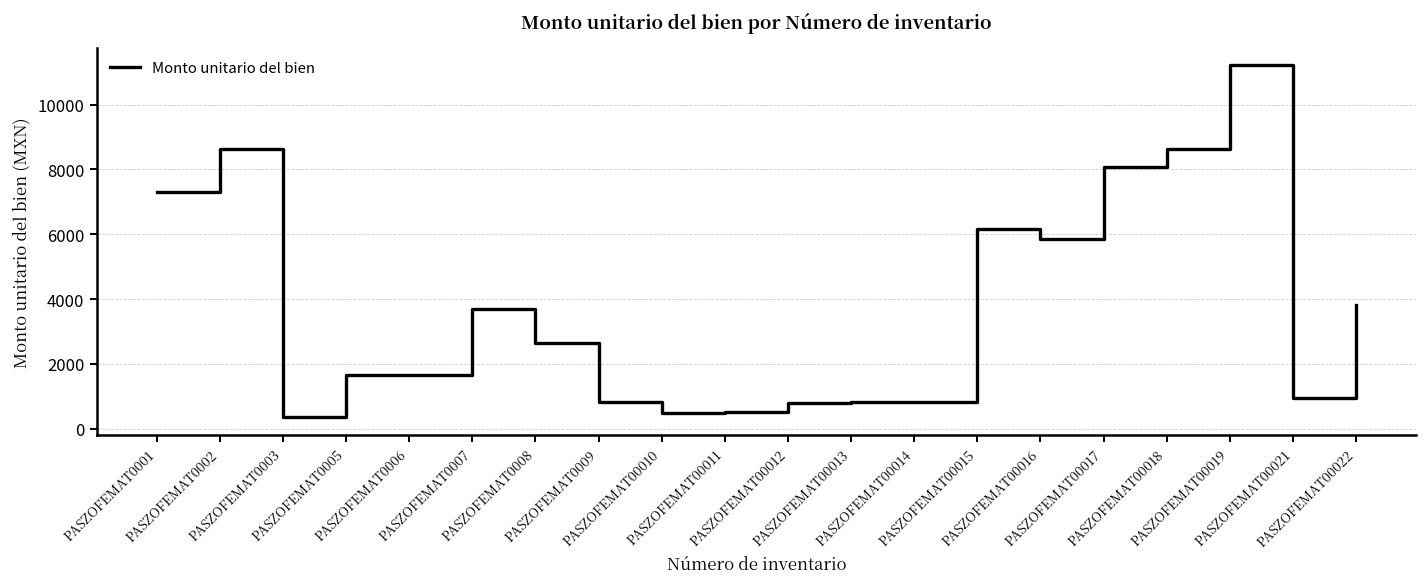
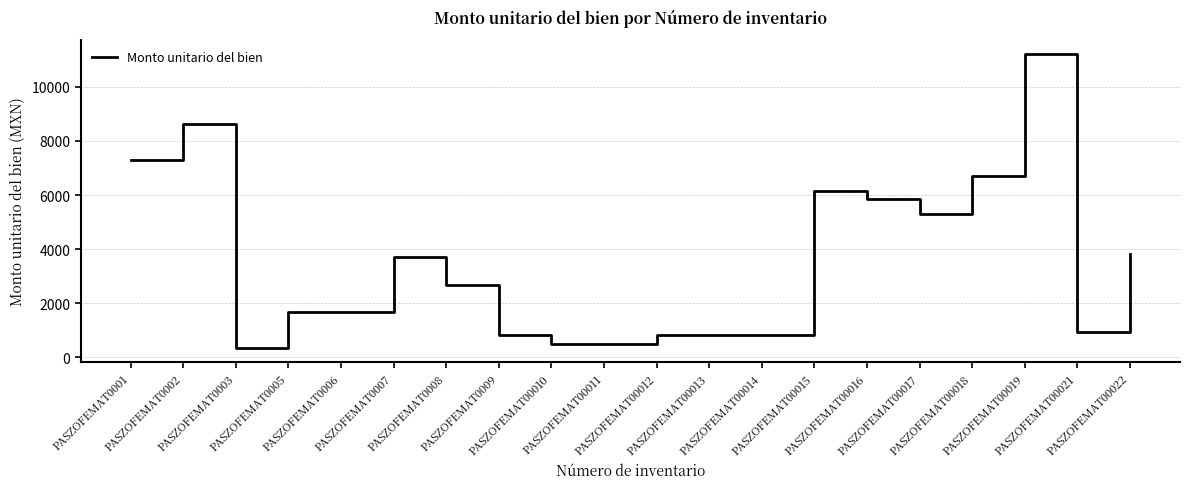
PASZOFEMAT00017: 8100 -> 5300
PASZOFEMAT00018: 8600 -> 6700
